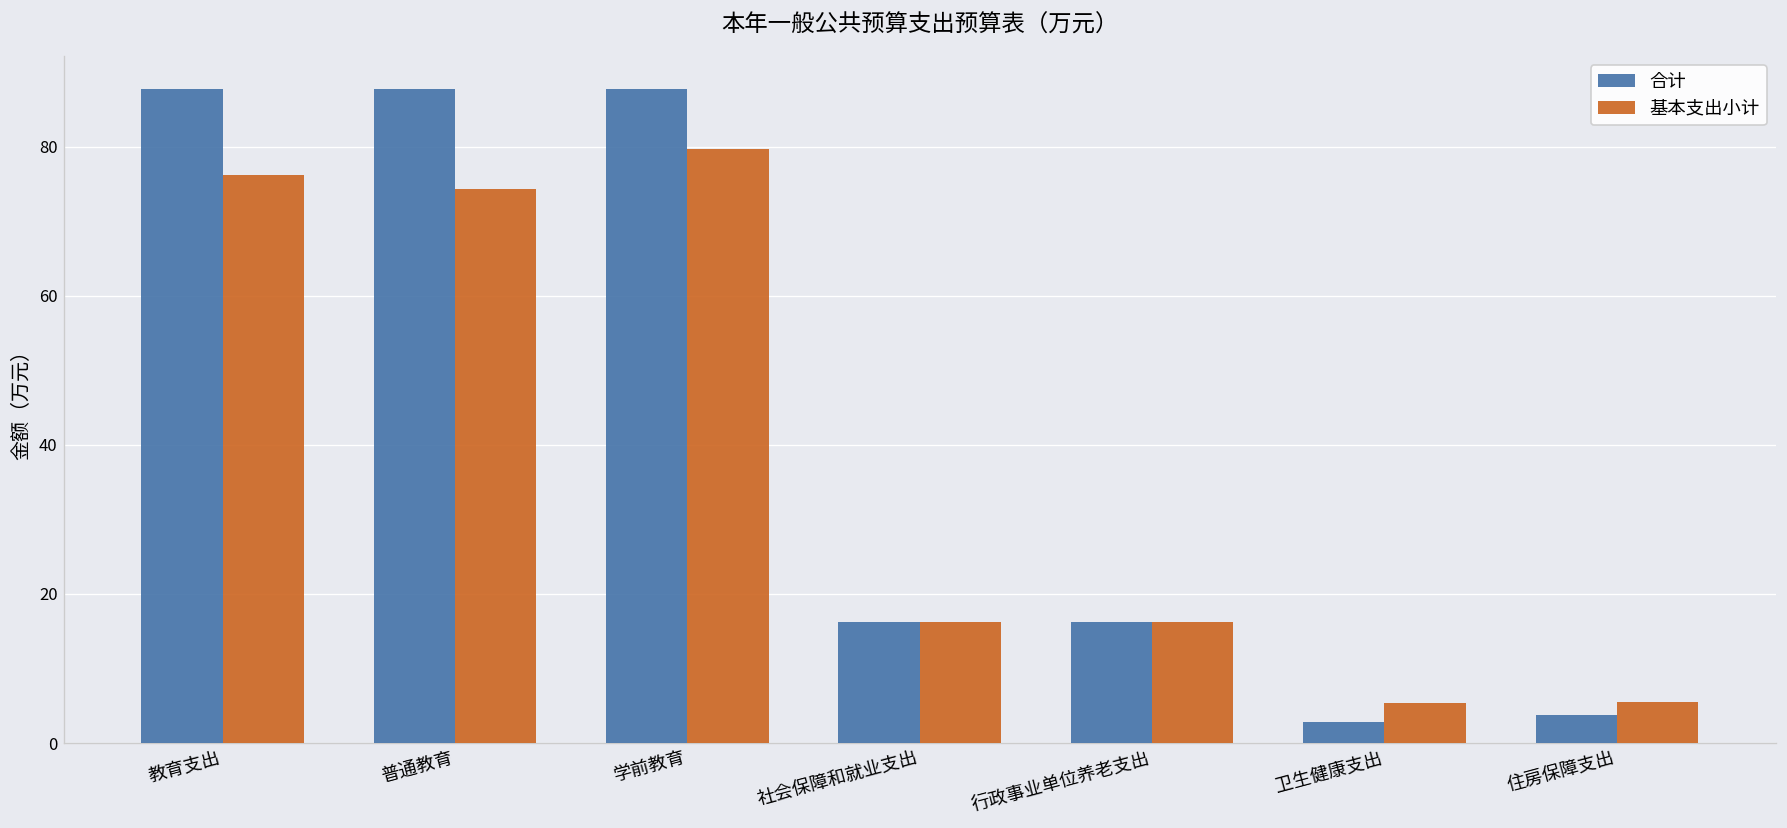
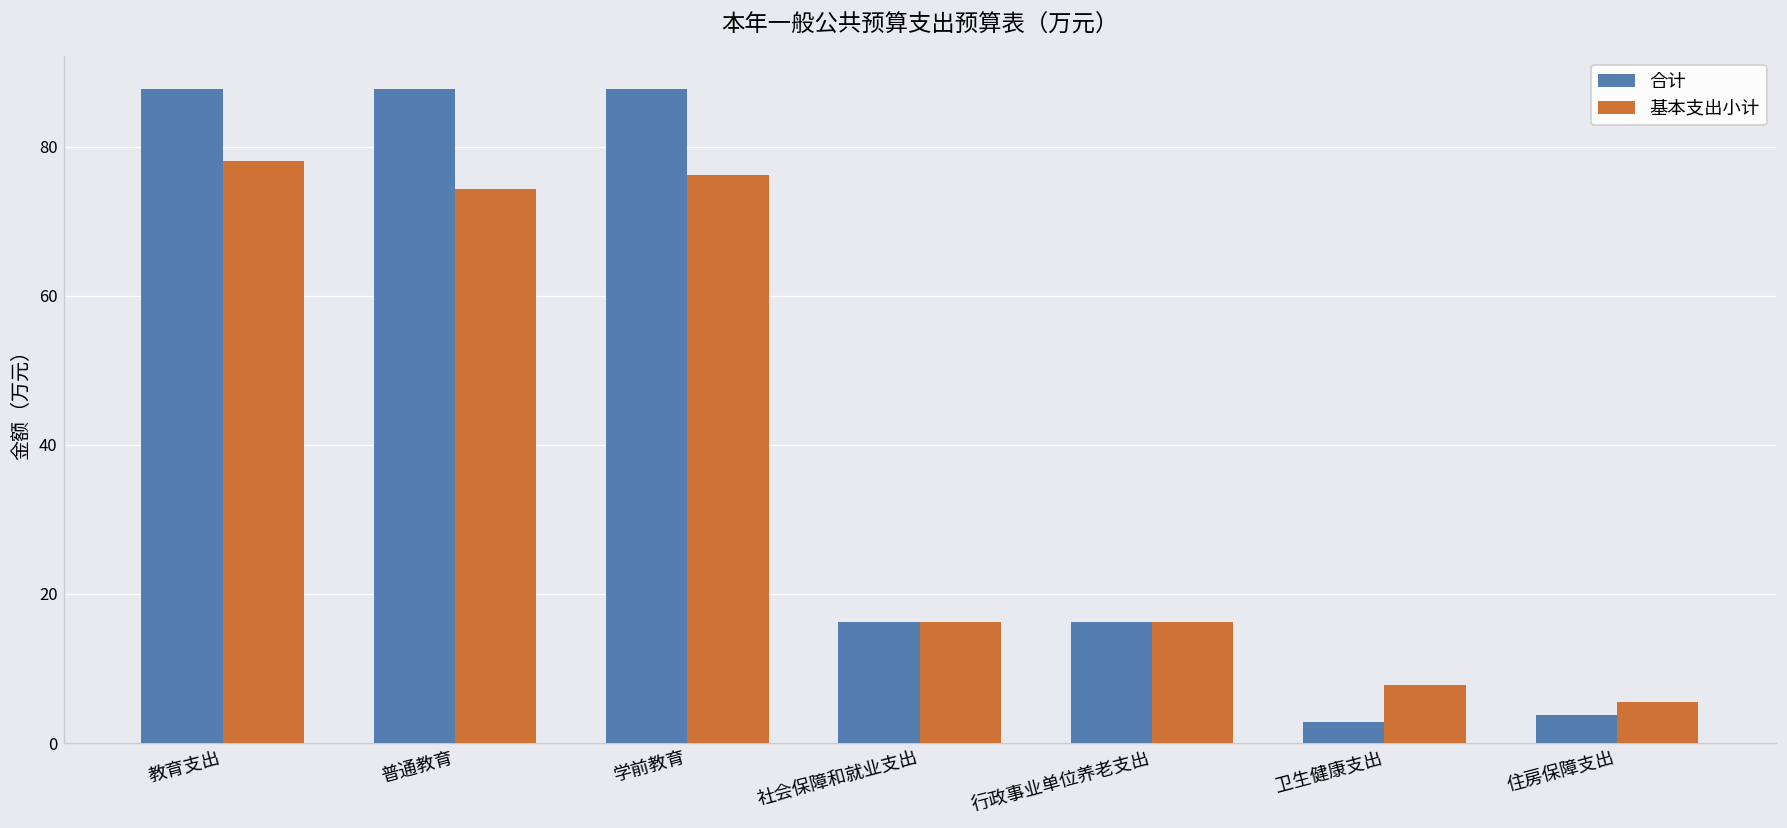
基本支出小计, 教育支出: 76 -> 78
基本支出小计, 学前教育: 80 -> 76
基本支出小计, 卫生健康支出: 5 -> 8
